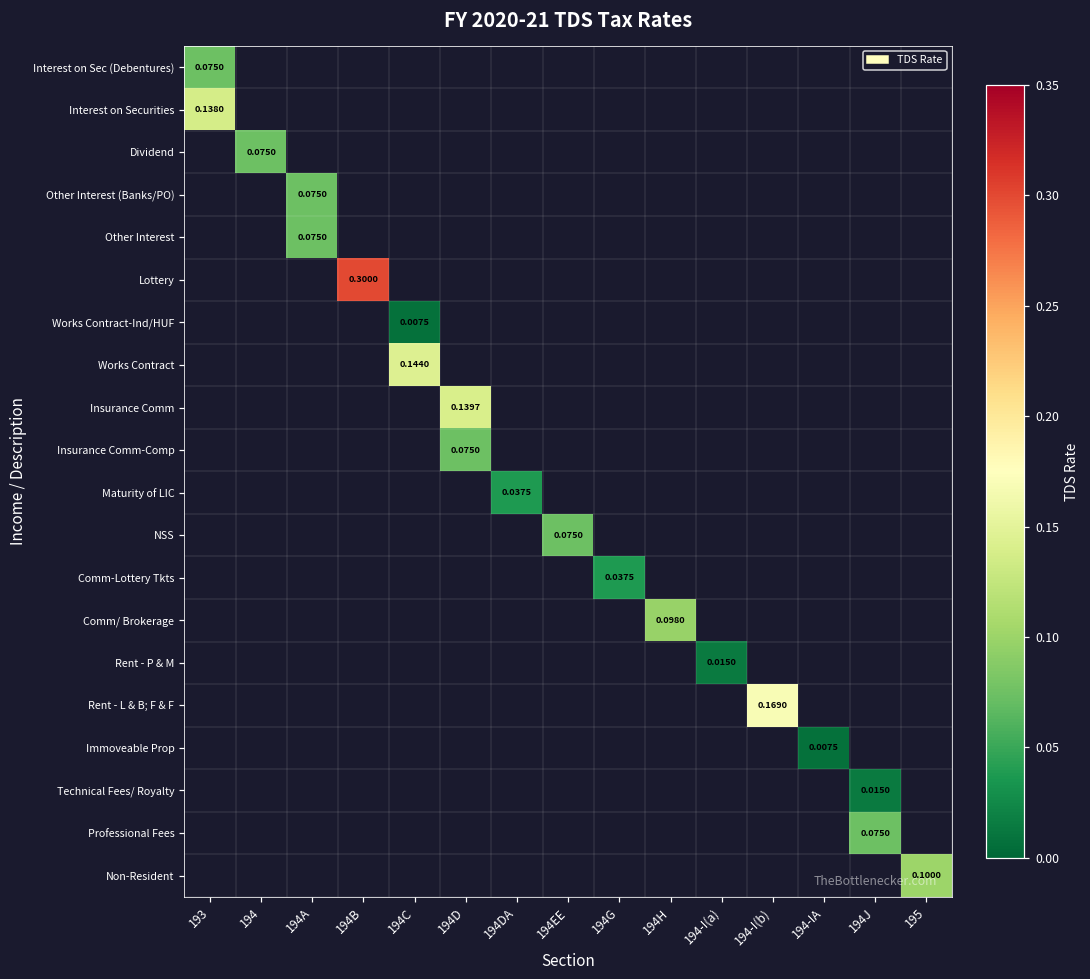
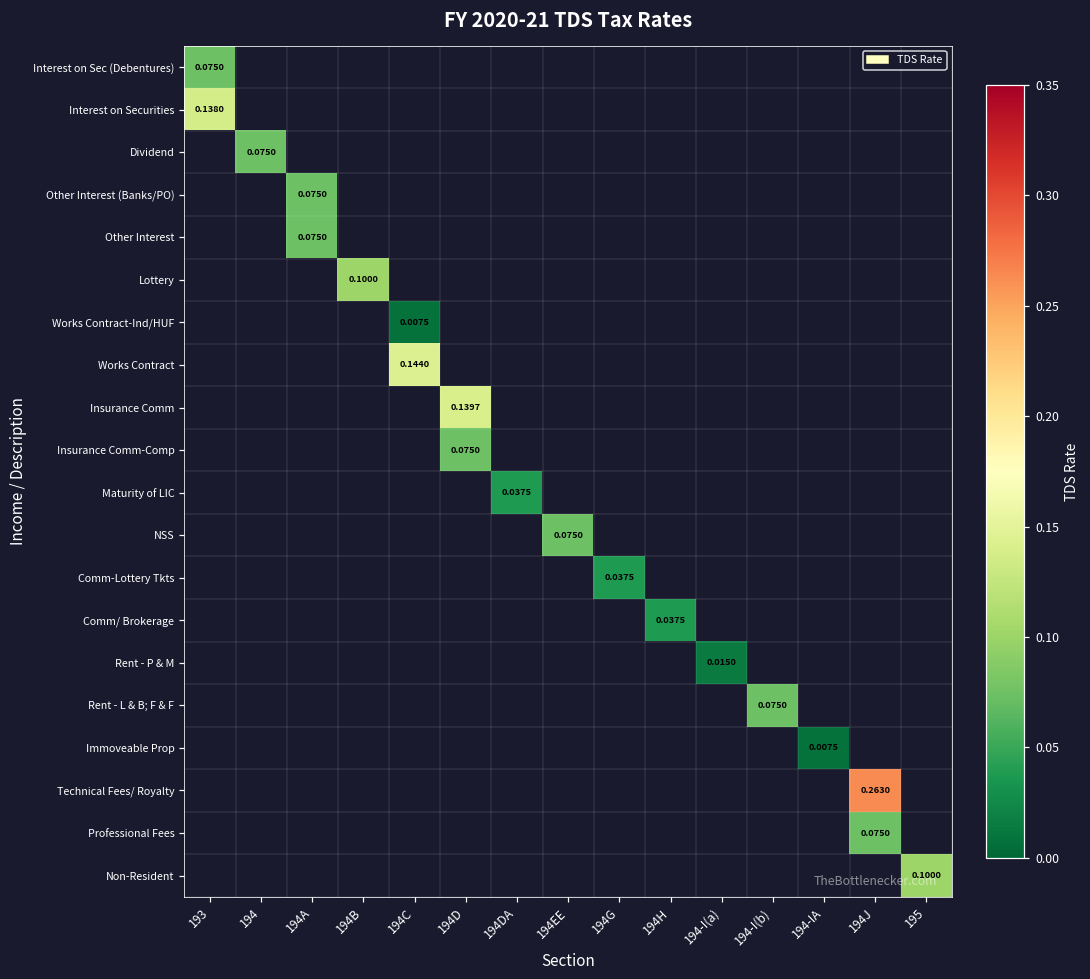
Lottery, 194B: 0.3000 -> 0.1000
Comm/ Brokerage, 194H: 0.0980 -> 0.0375
Rent - L & B; F & F, 194-I(b): 0.1690 -> 0.0750
Technical Fees/ Royalty, 194J: 0.0150 -> 0.2630
